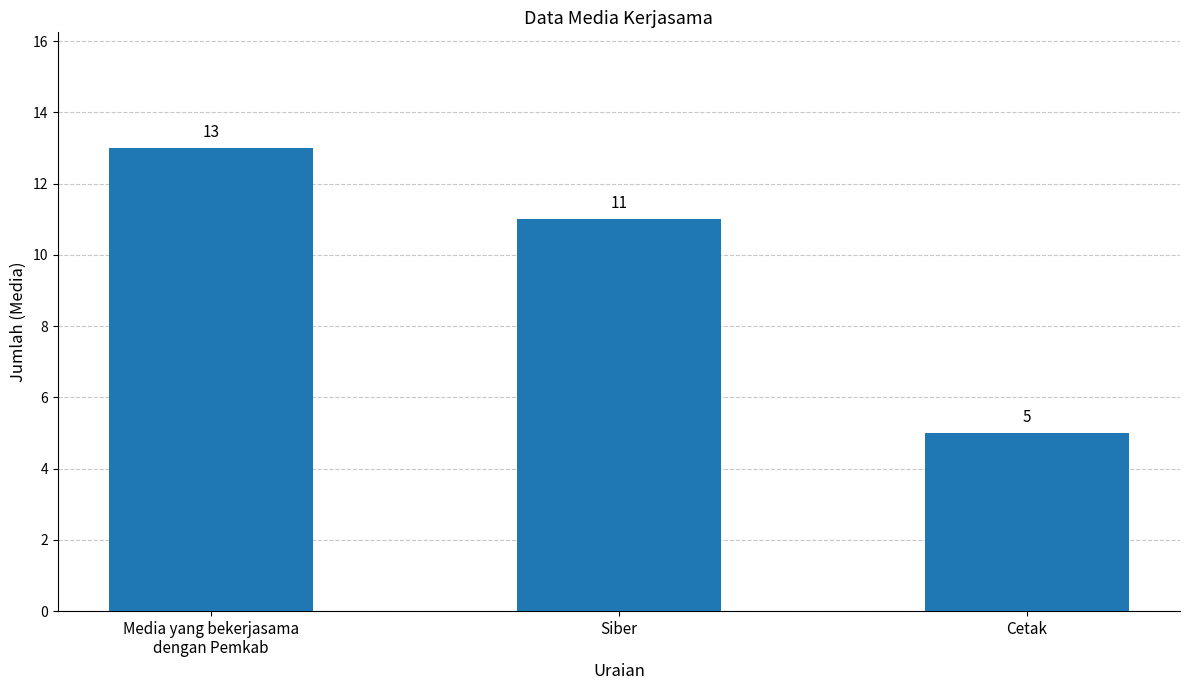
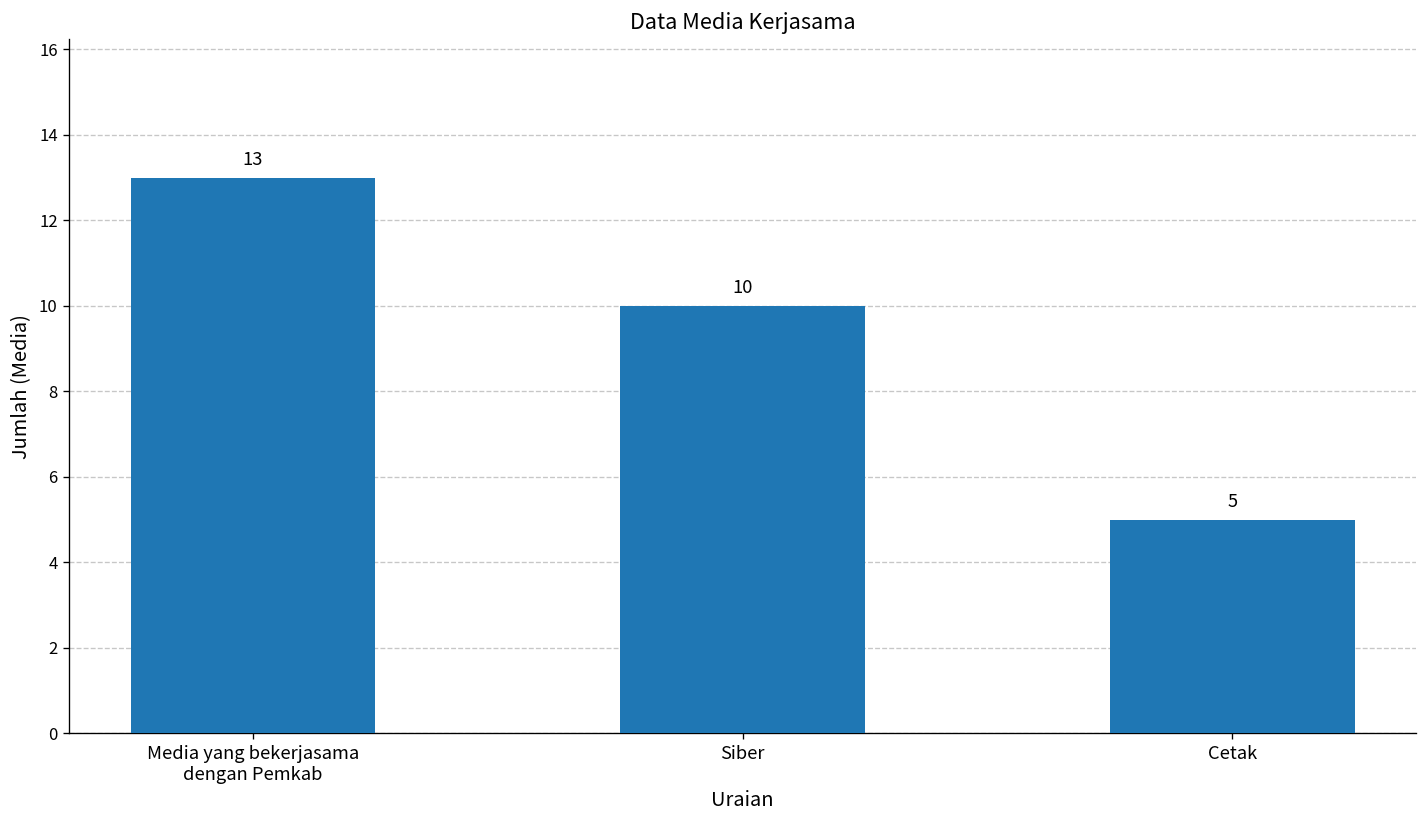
Siber: 11 -> 10
